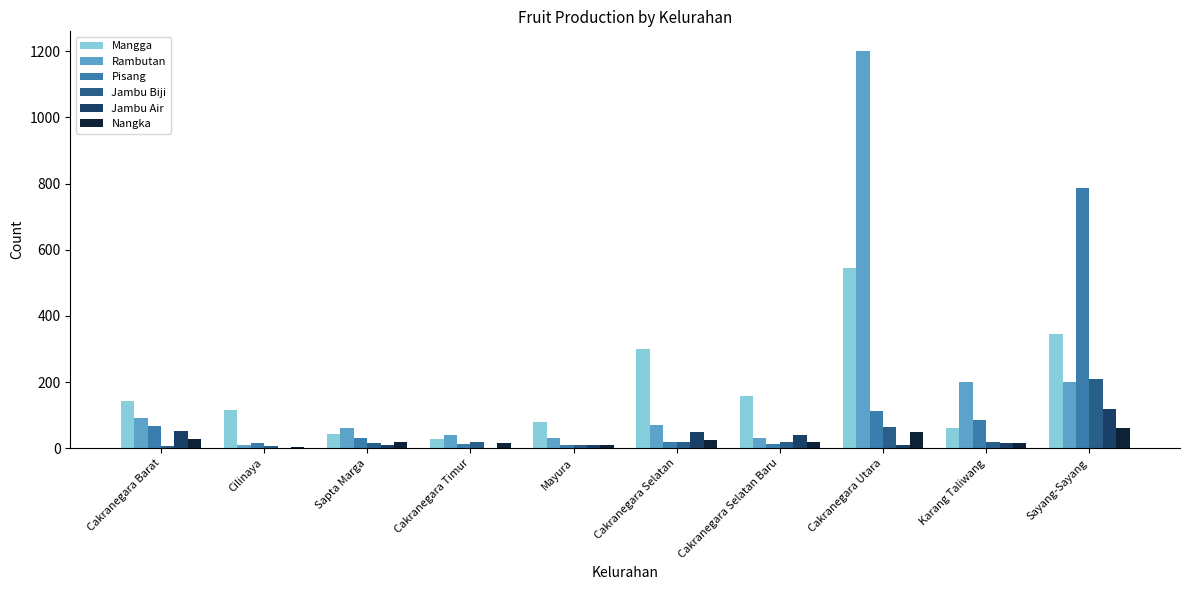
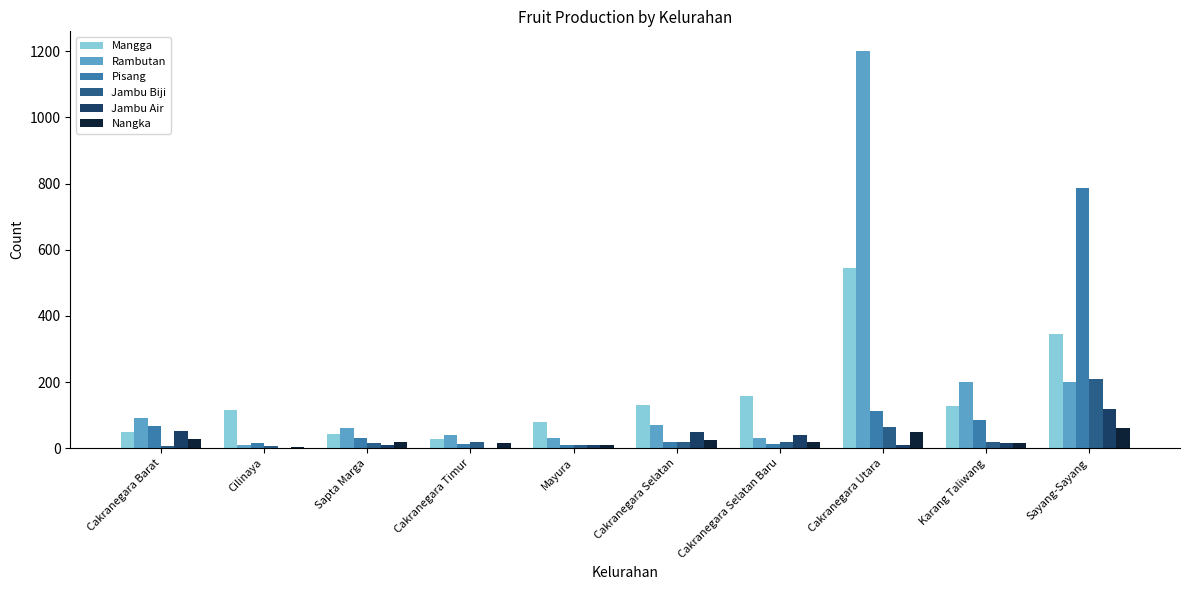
Mangga, Cakranegara Barat: 140 -> 50
Mangga, Cakranegara Selatan: 300 -> 130
Mangga, Karang Taliwang: 60 -> 130
